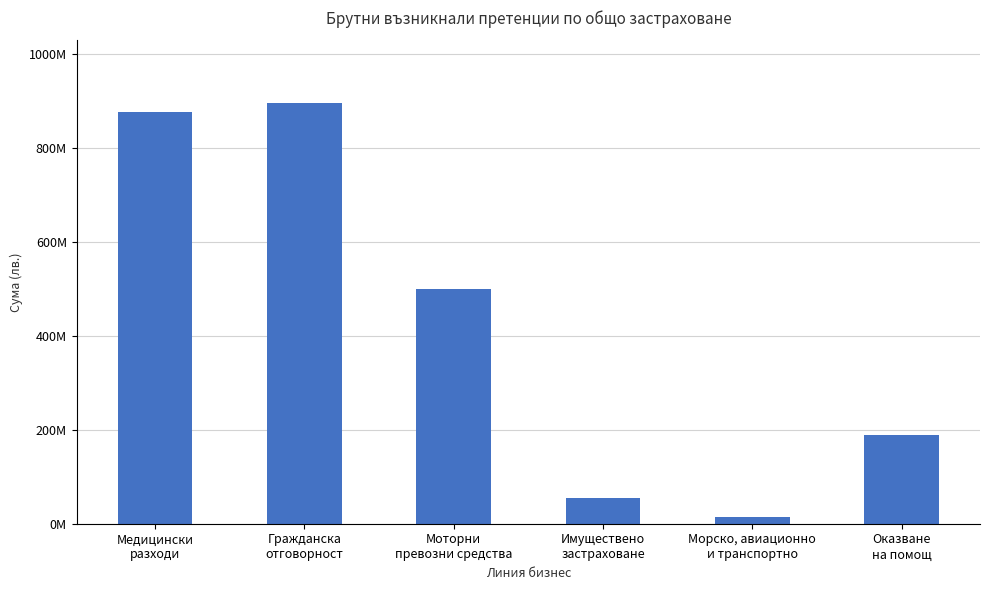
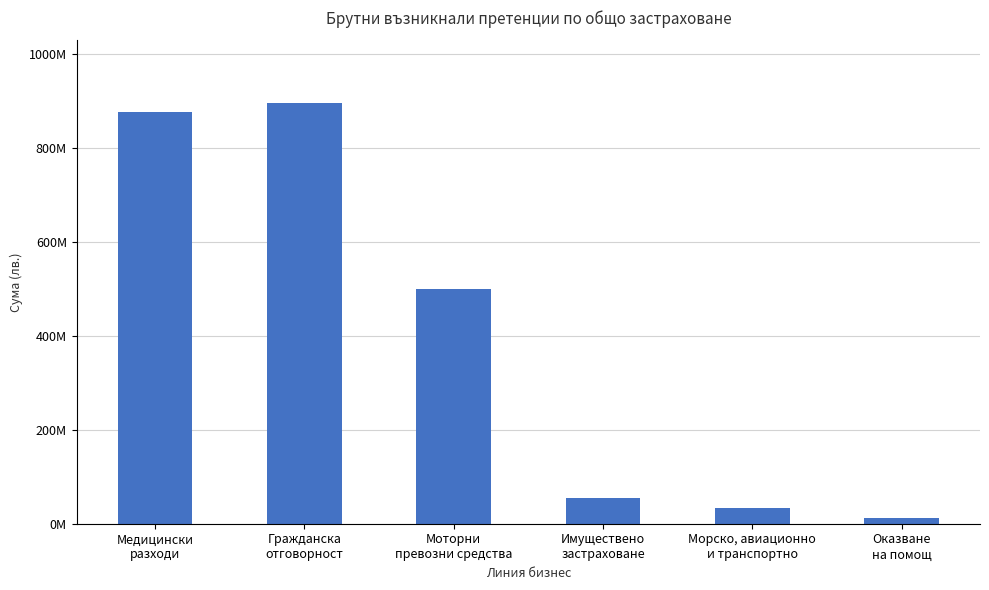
Морско, авиационно и транспортно: 10000000 -> 30000000
Оказване на помощ: 190000000 -> 10000000
